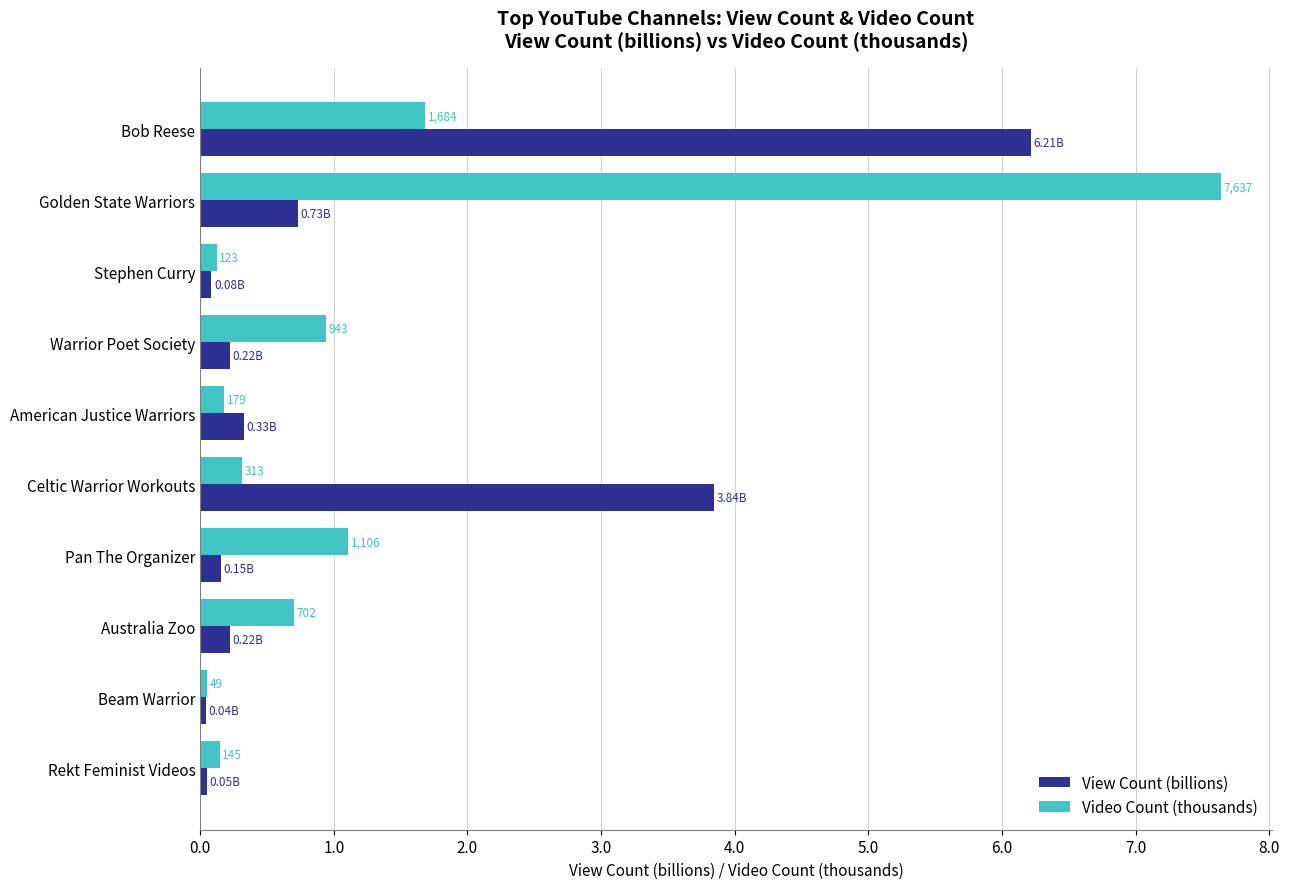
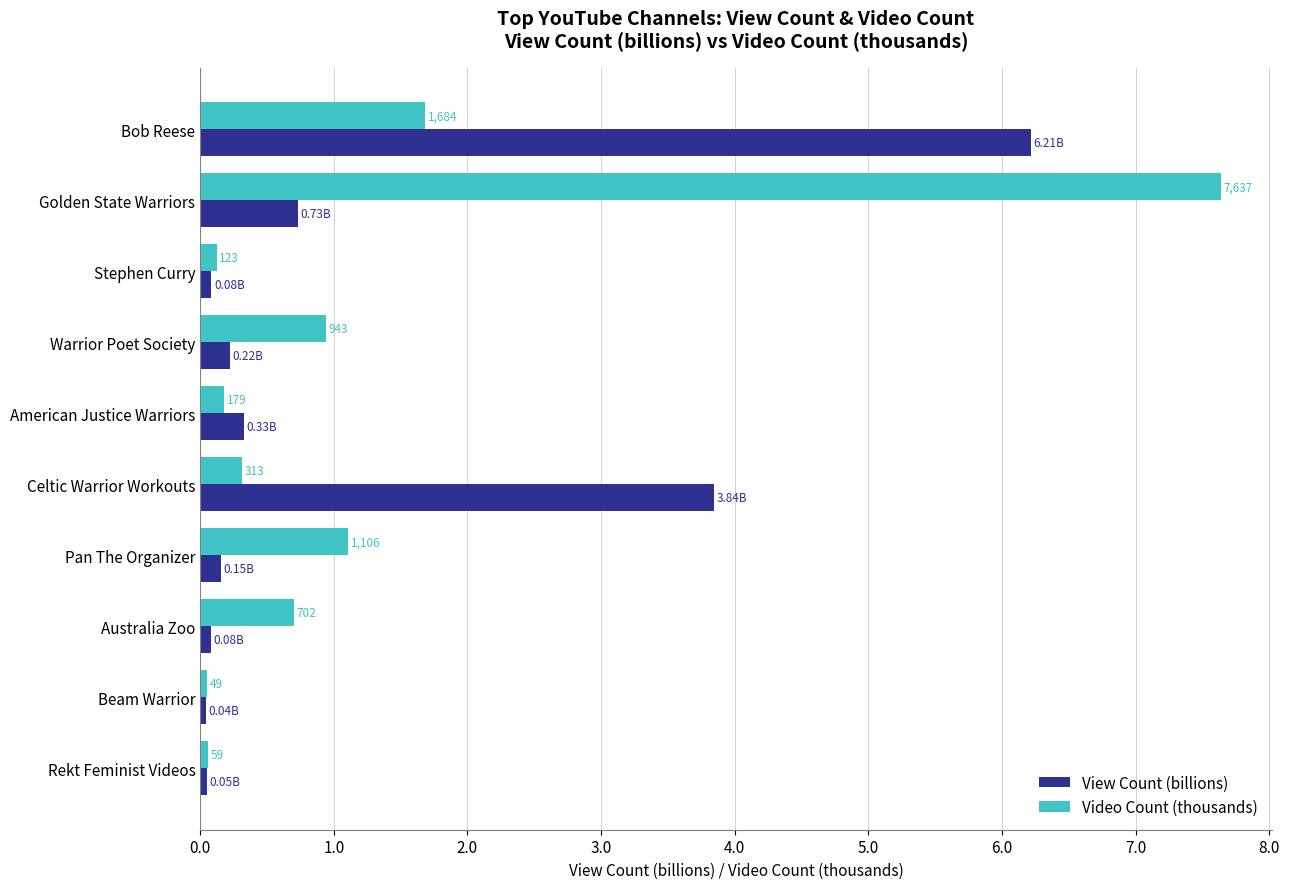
View Count (billions), Australia Zoo: 0.22B -> 0.08B
Video Count (thousands), Rekt Feminist Videos: 145 -> 59
